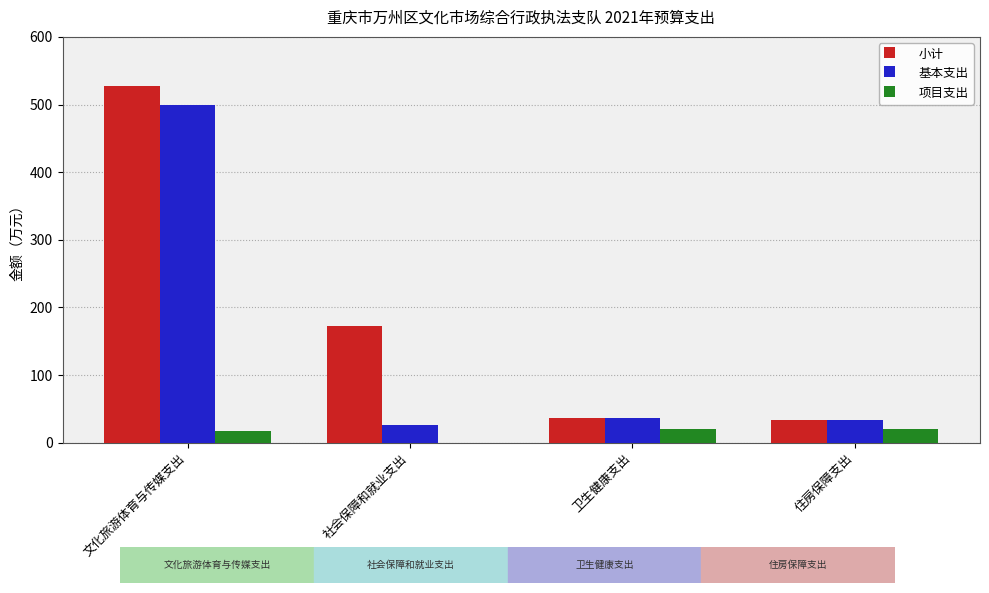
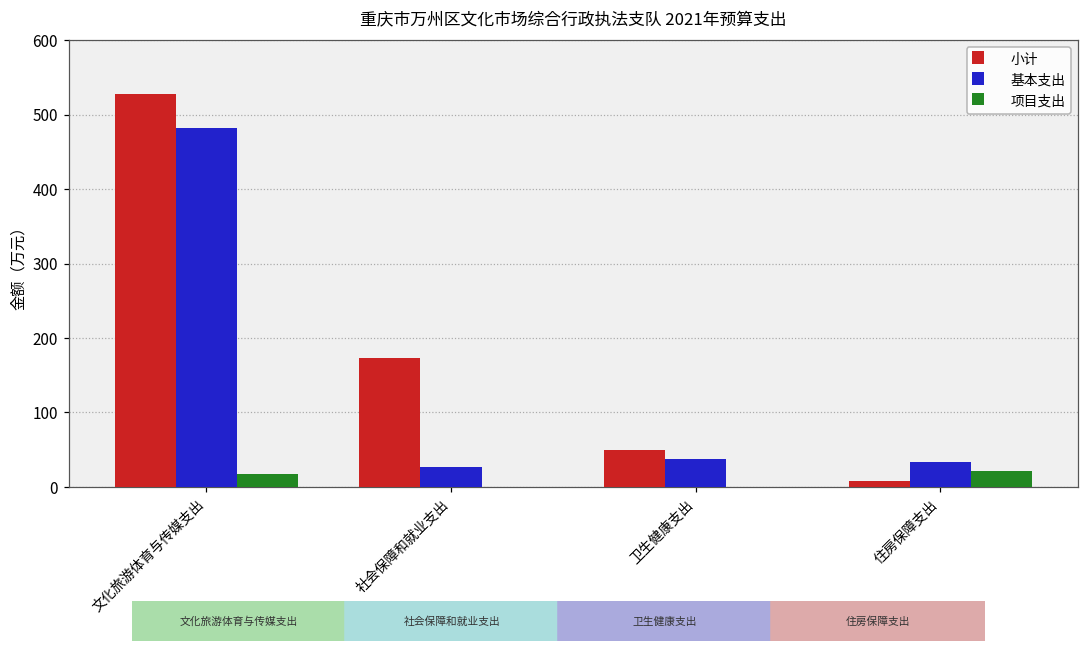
基本支出, 文化旅游体育与传媒支出: 500 -> 480
小计, 卫生健康支出: 40 -> 50
项目支出, 卫生健康支出: 20 -> 0
小计, 住房保障支出: 30 -> 10
